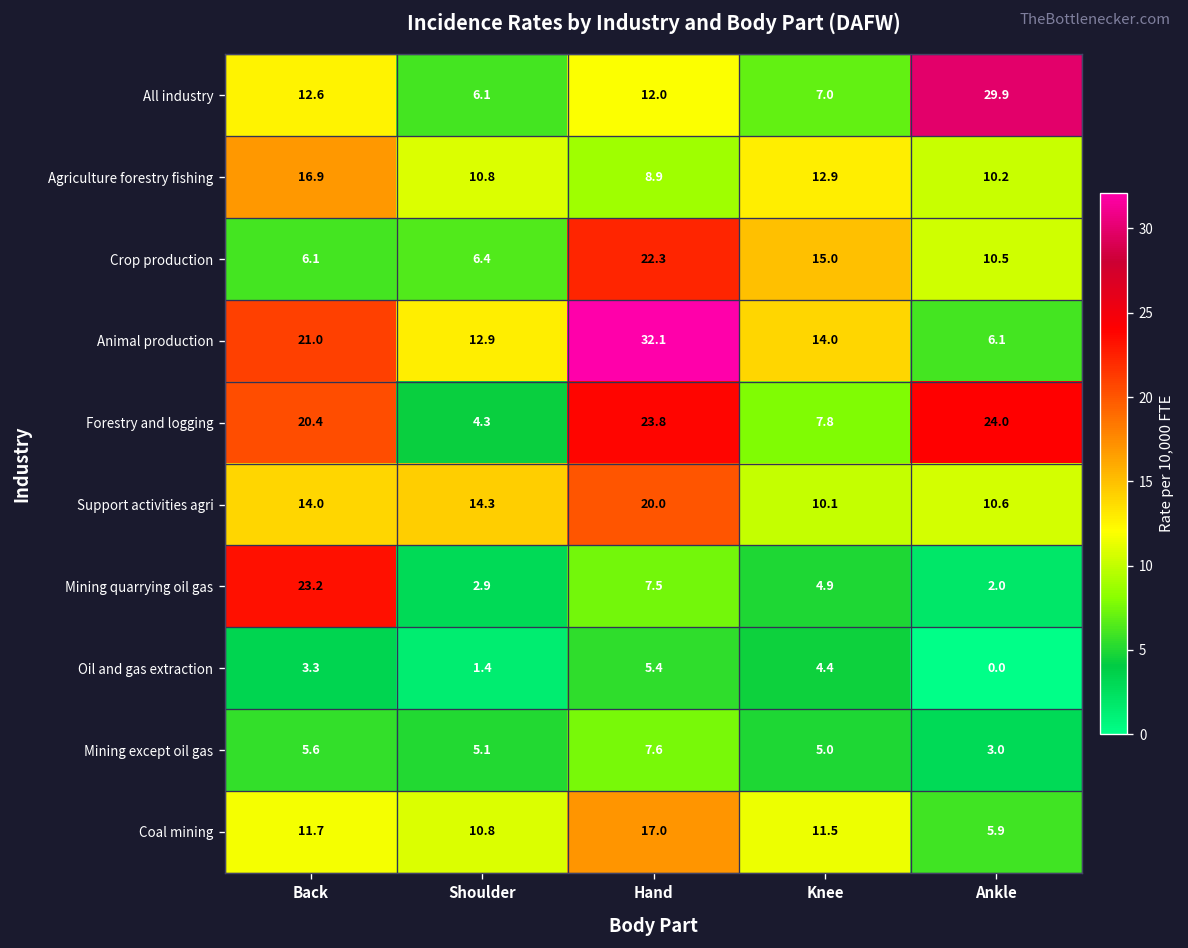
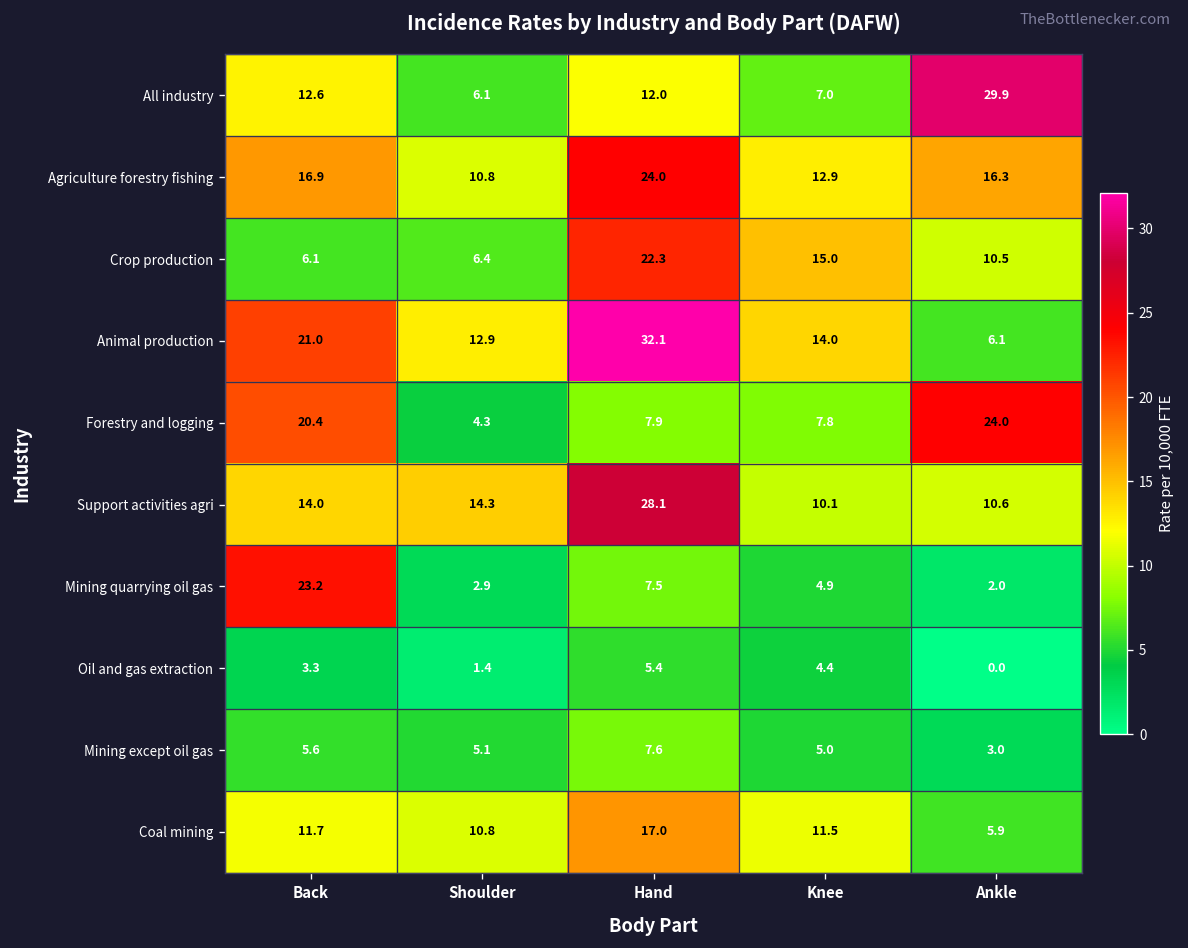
Agriculture forestry fishing, Hand: 8.9 -> 24.0
Agriculture forestry fishing, Ankle: 10.2 -> 16.3
Forestry and logging, Hand: 23.8 -> 7.9
Support activities agri, Hand: 20.0 -> 28.1
